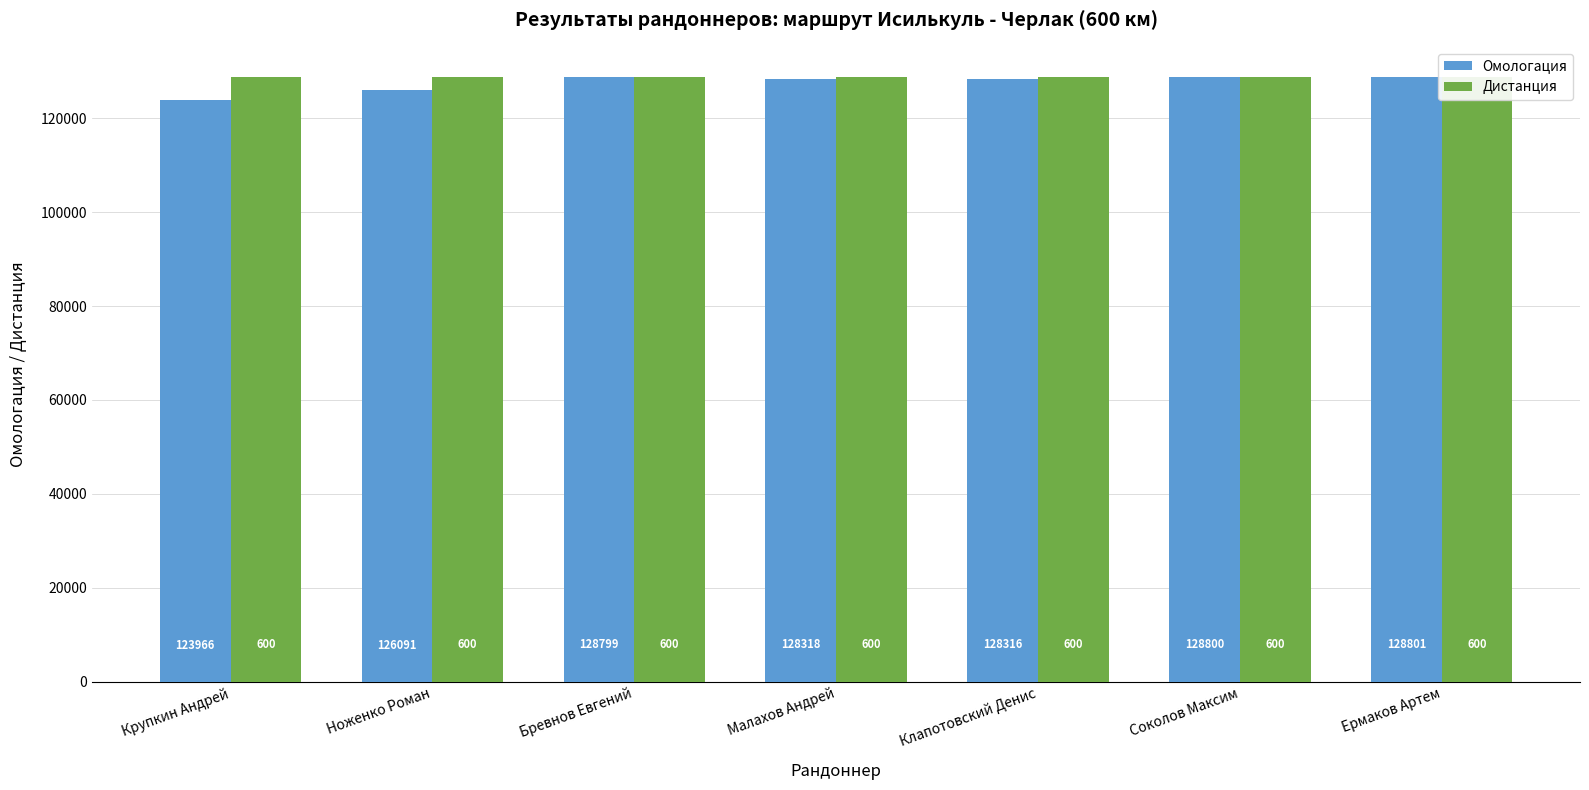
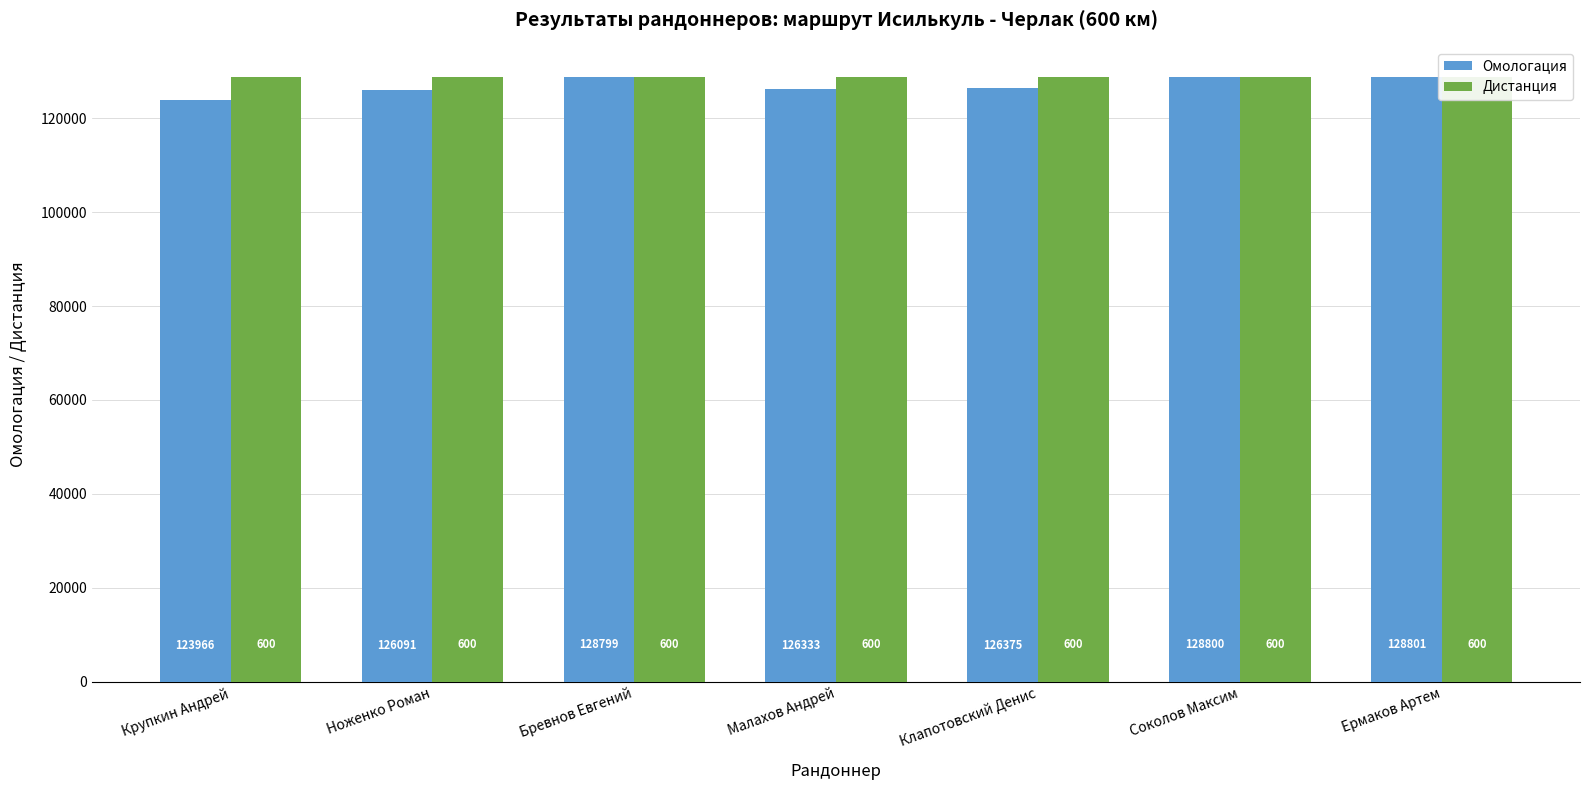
Омологация, Малахов Андрей: 128318 -> 126333
Омологация, Клапотовский Денис: 128316 -> 126375
